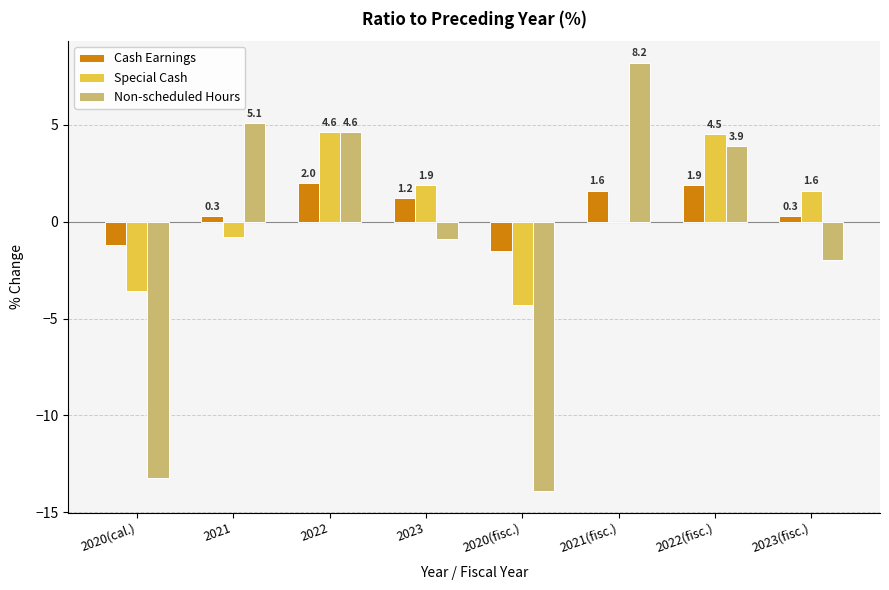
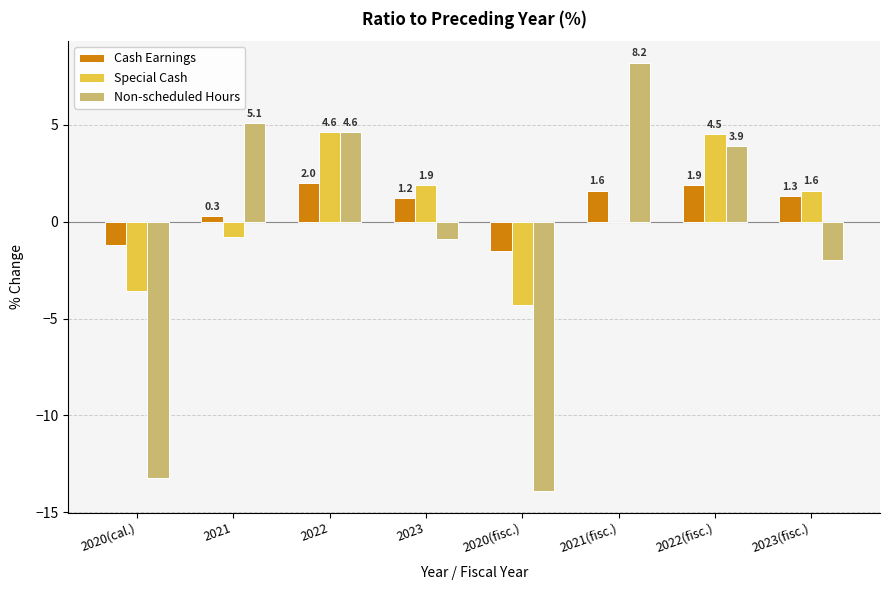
Cash Earnings, 2023(fisc.): 0.3 -> 1.3
